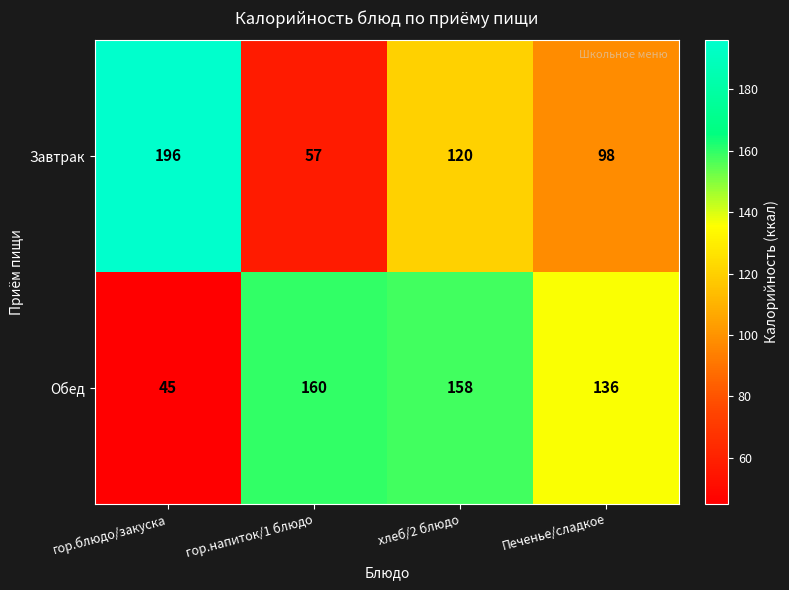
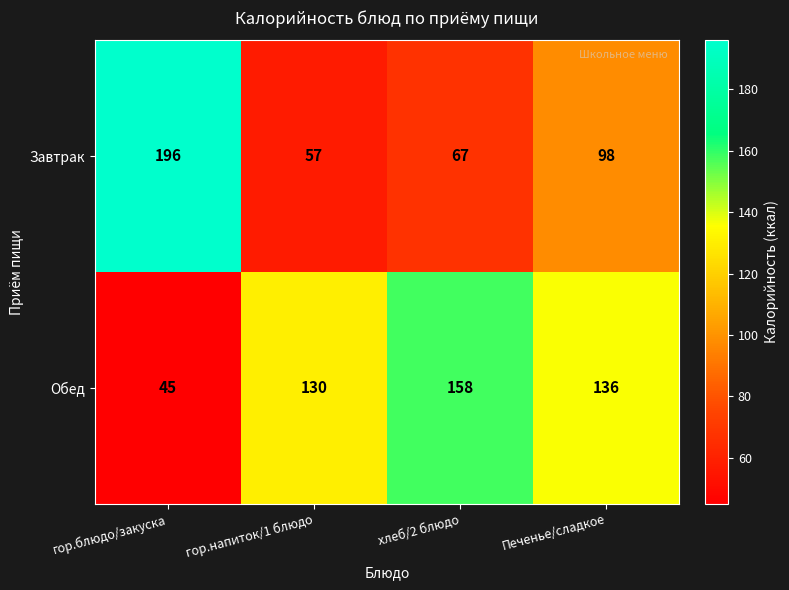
Завтрак, хлеб/2 блюдо: 120 -> 67
Обед, гор.напиток/1 блюдо: 160 -> 130
